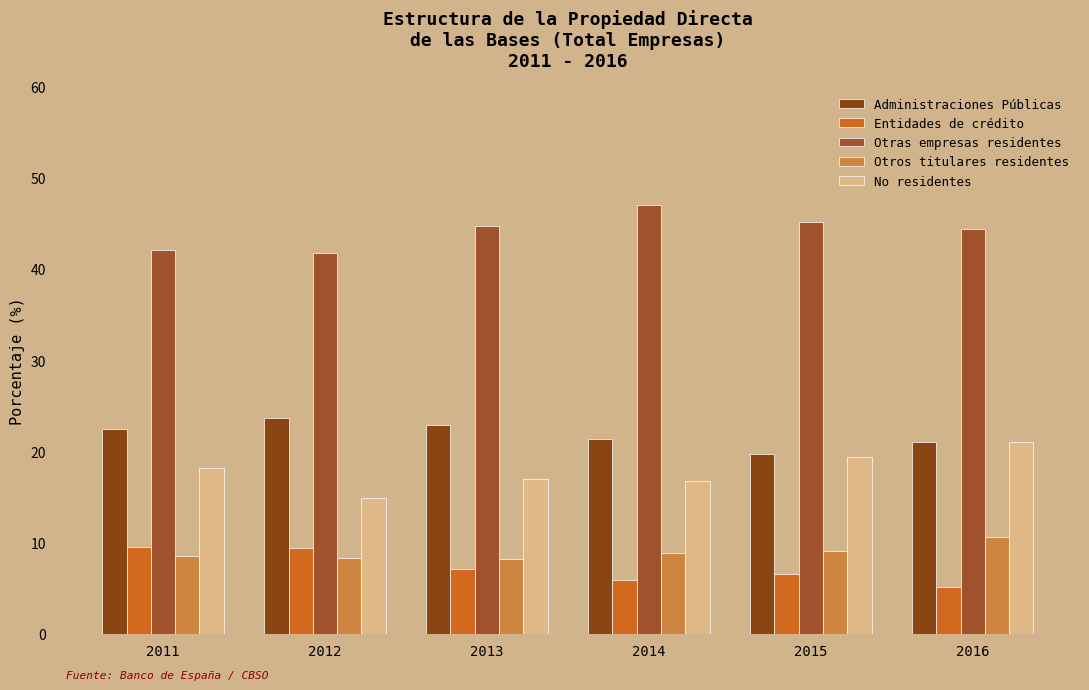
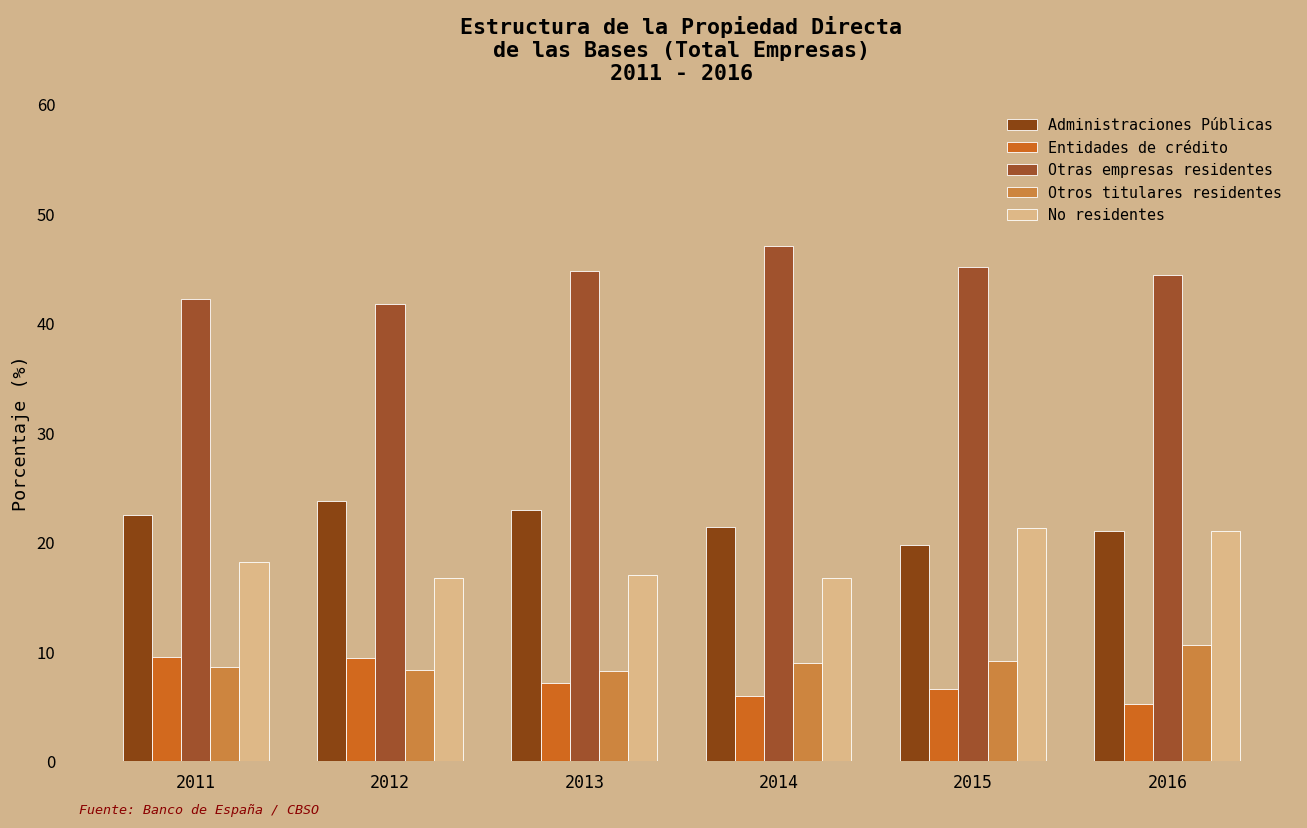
No residentes, 2012: 15 -> 17
No residentes, 2015: 19 -> 21
